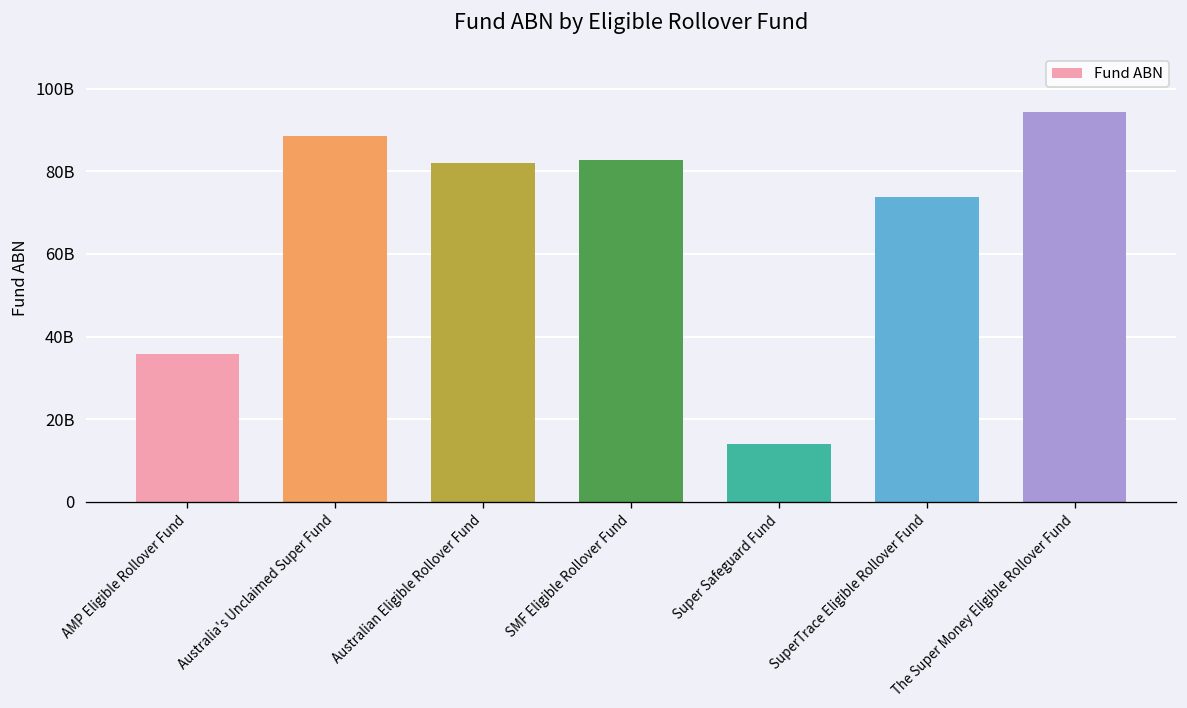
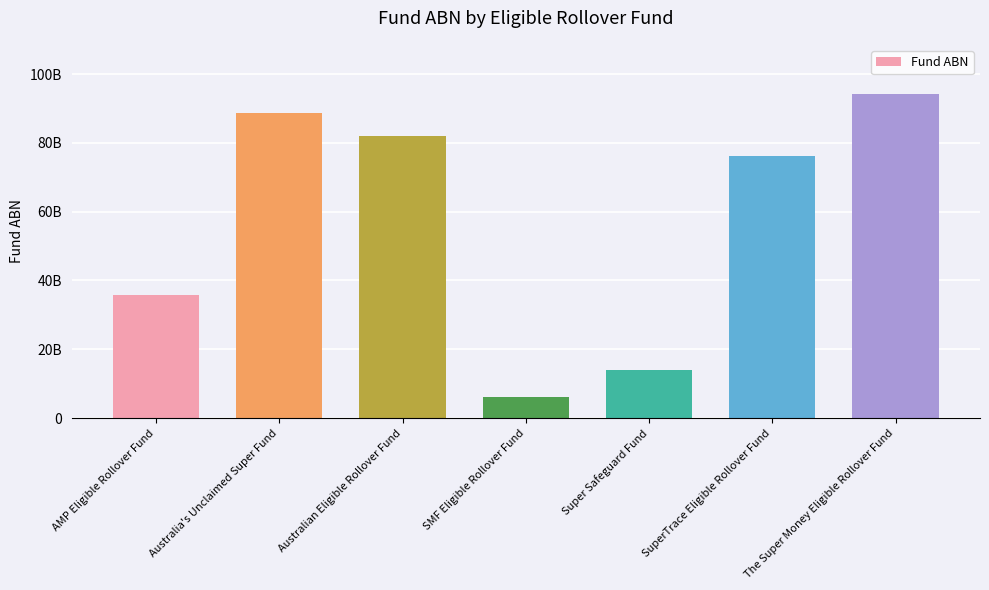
SMF Eligible Rollover Fund: 83000000000 -> 6000000000
SuperTrace Eligible Rollover Fund: 74000000000 -> 76000000000
